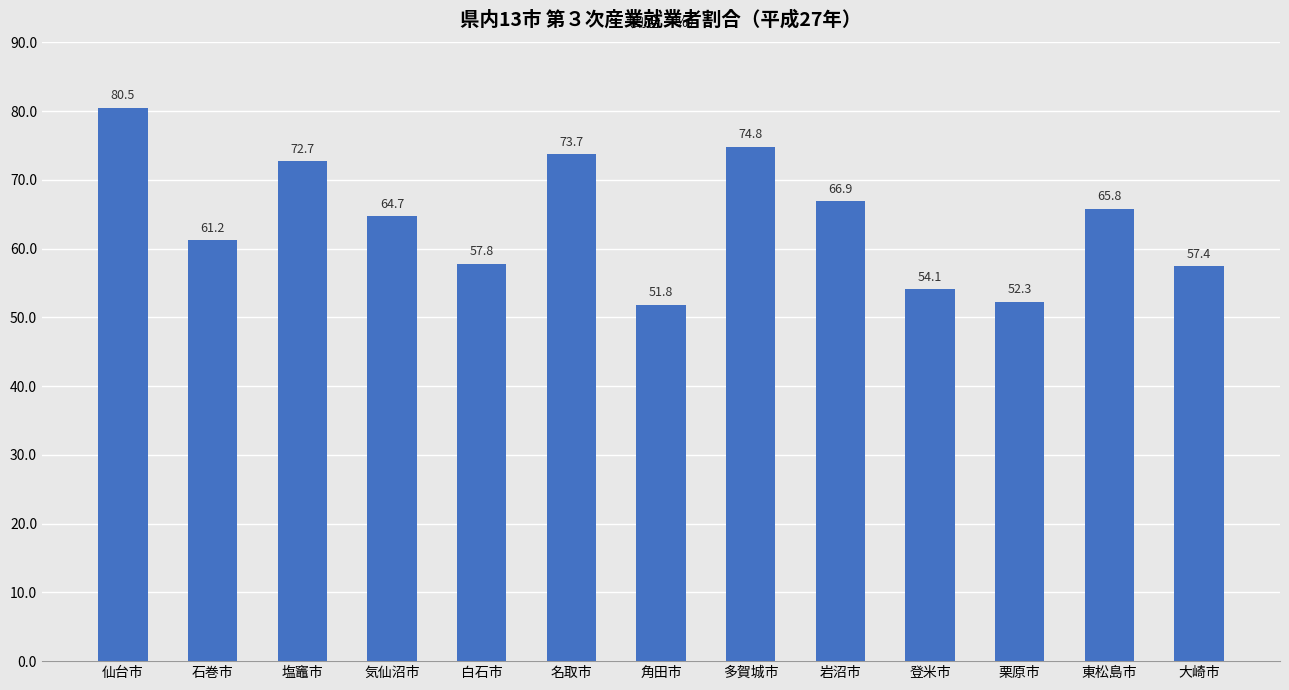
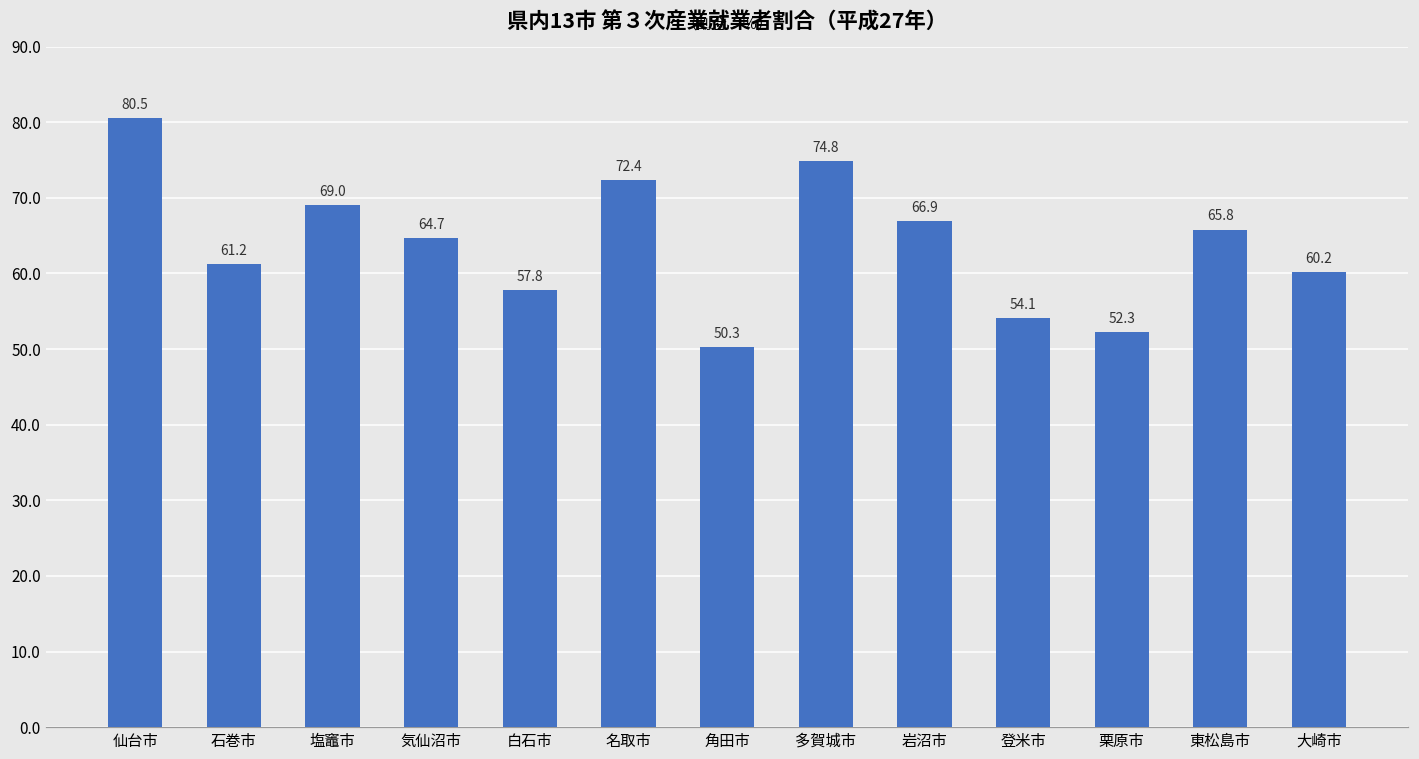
塩竈市: 72.7 -> 69.0
名取市: 73.7 -> 72.4
角田市: 51.8 -> 50.3
大崎市: 57.4 -> 60.2
